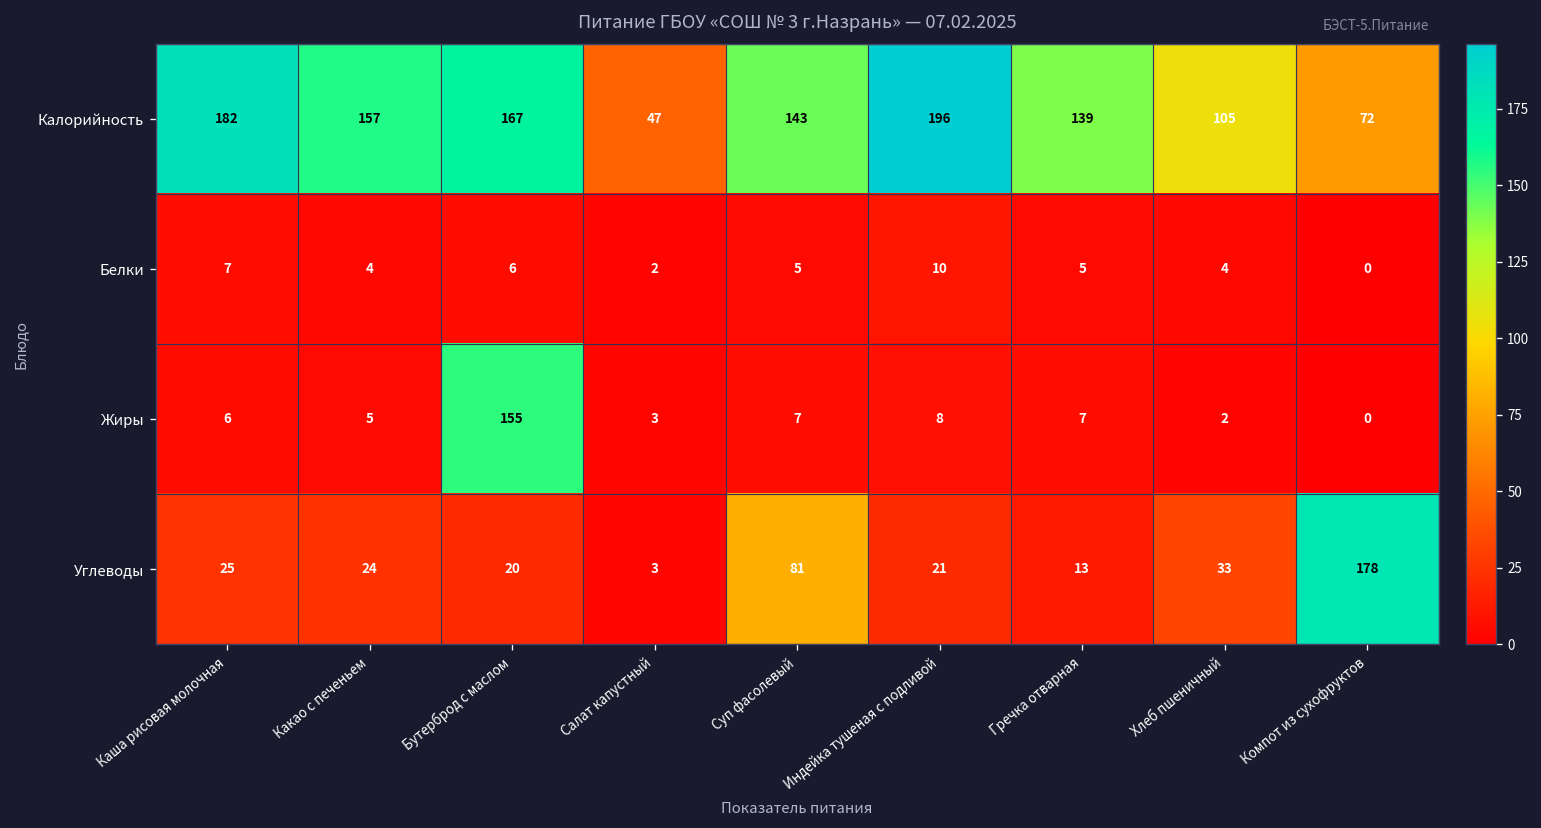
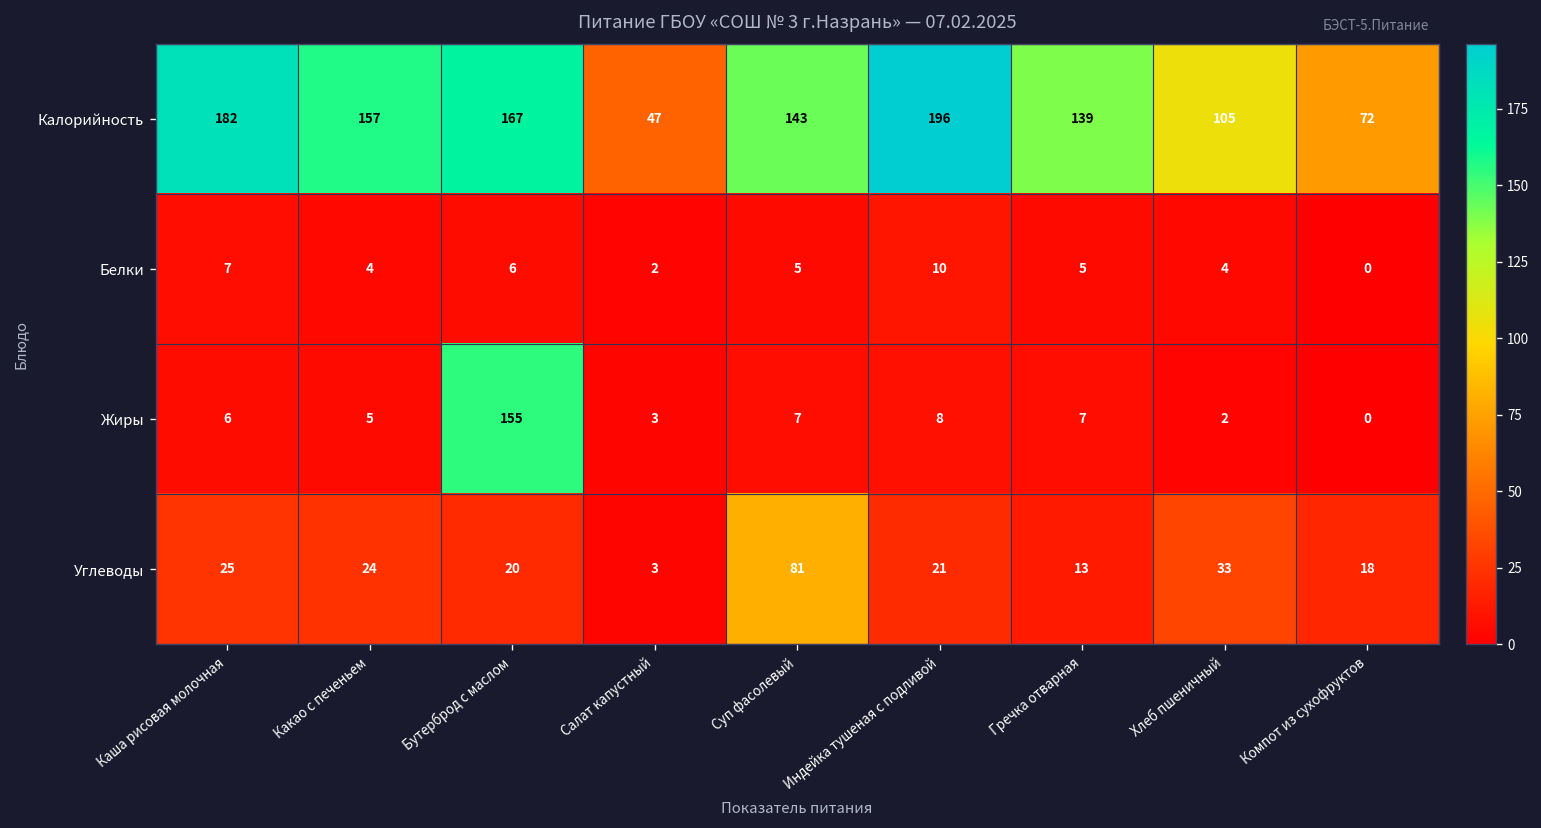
Углеводы, Компот из сухофруктов: 178 -> 18
